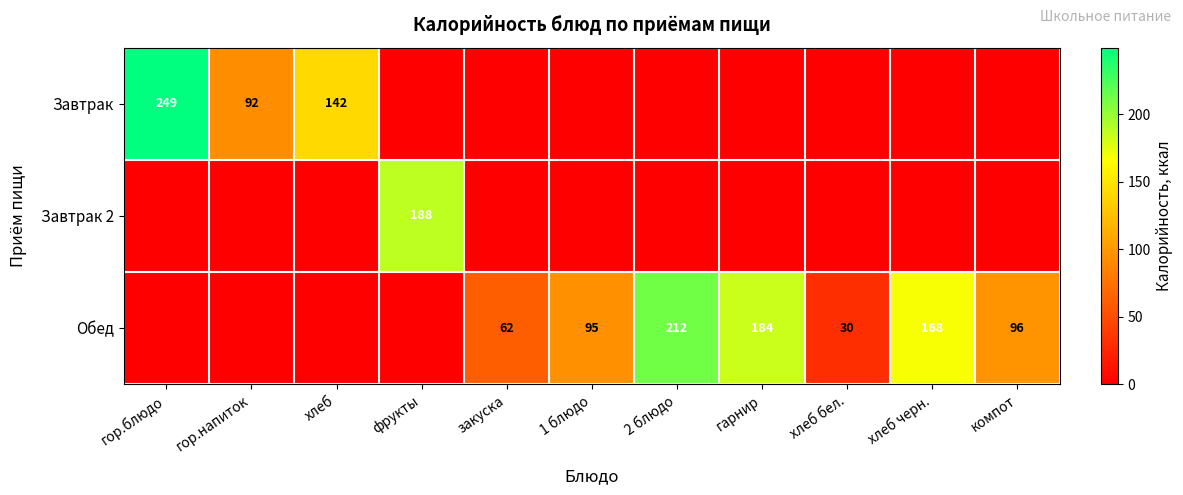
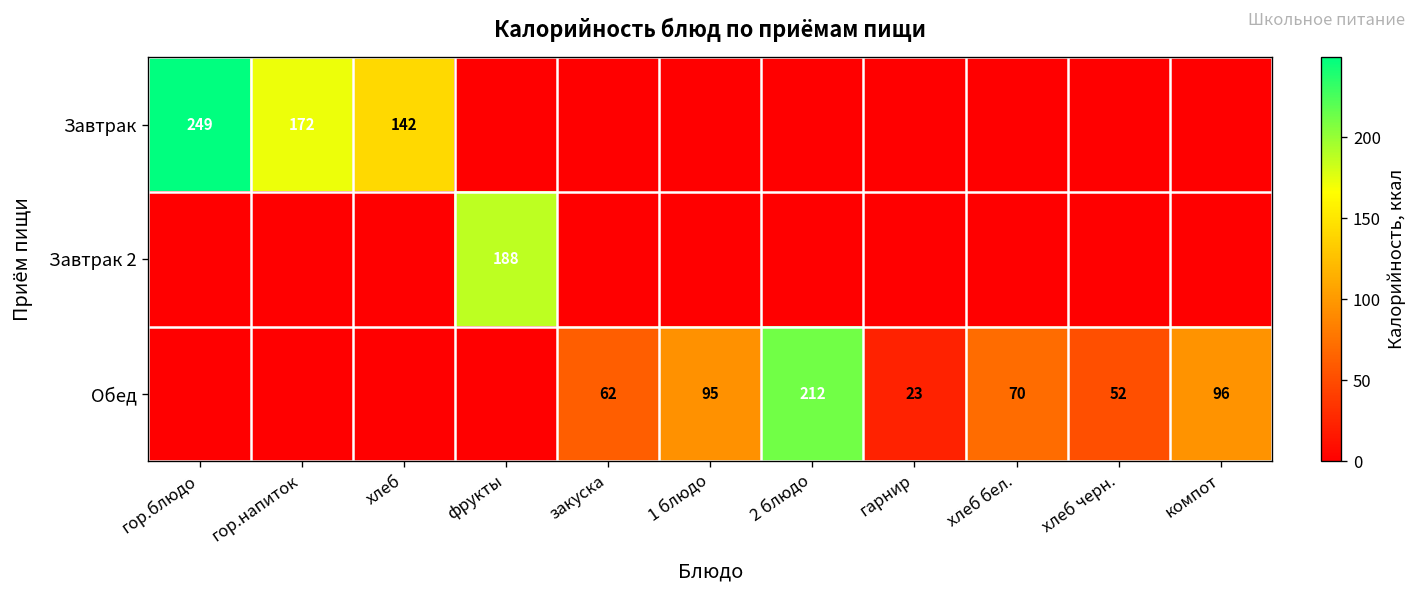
Завтрак, гор.напиток: 92 -> 172
Обед, гарнир: 184 -> 23
Обед, хлеб бел.: 30 -> 70
Обед, хлеб черн.: 168 -> 52
